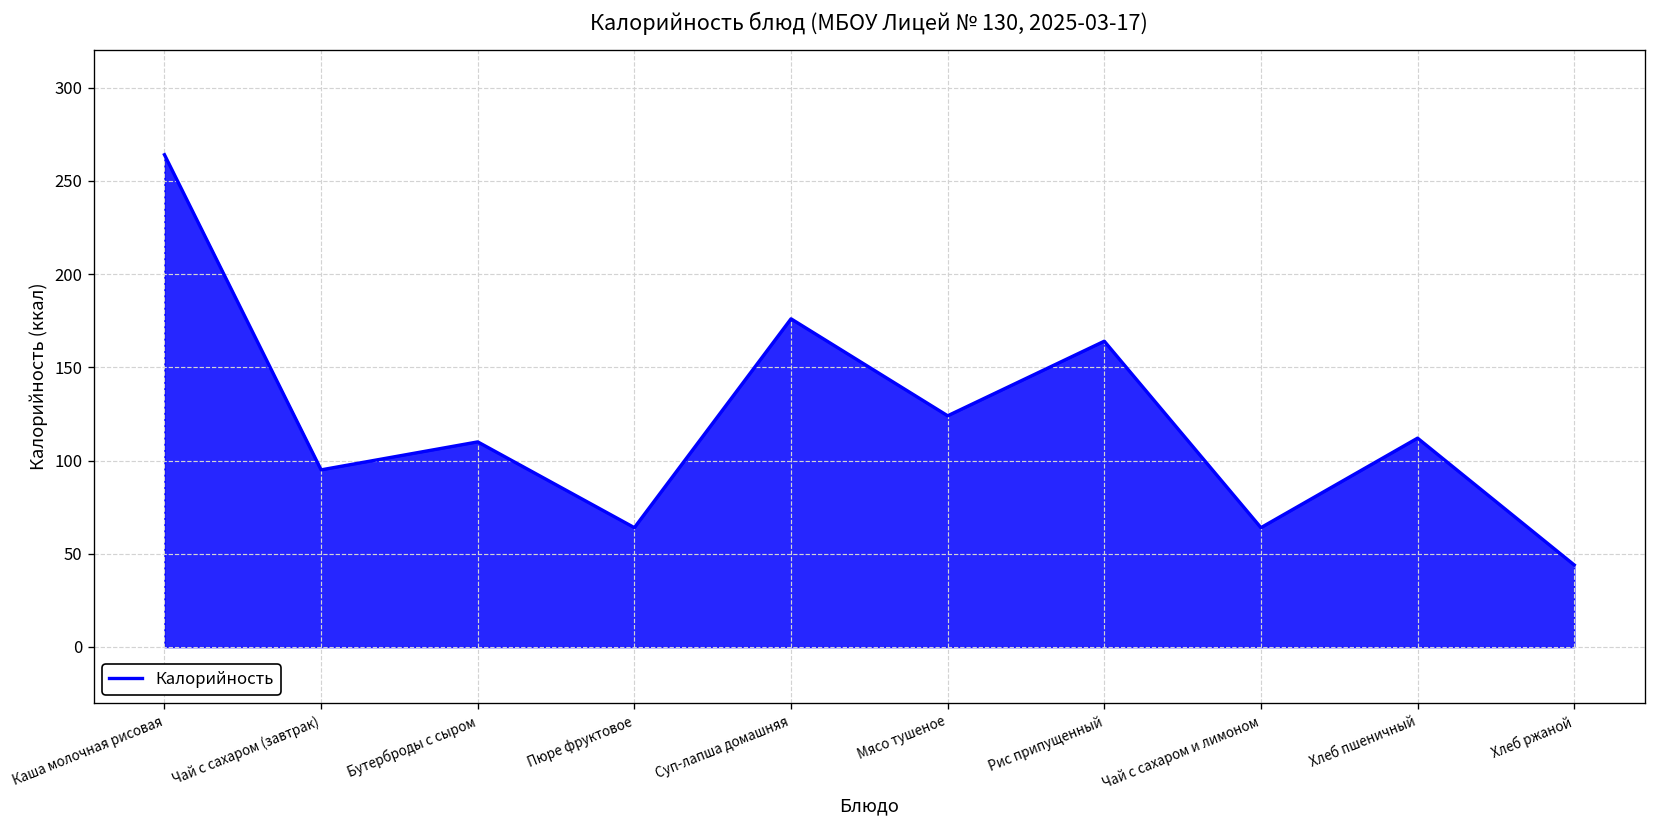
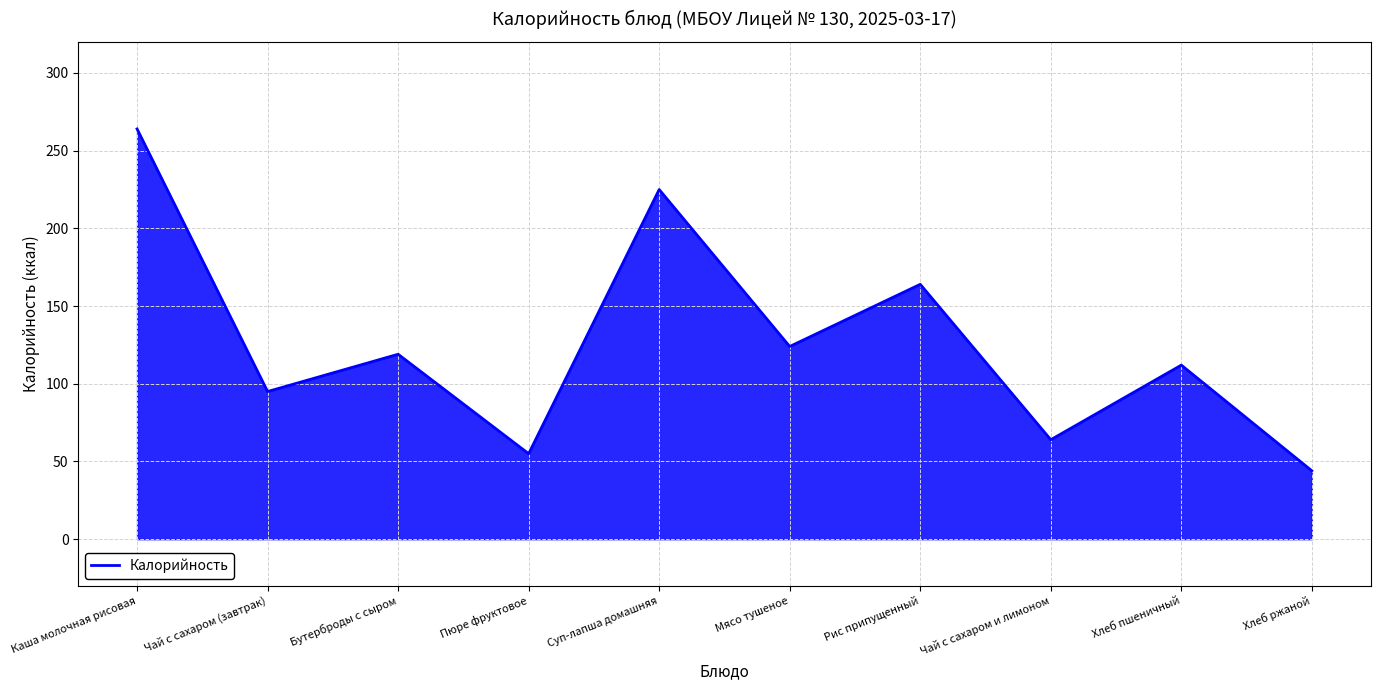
Бутерброды с сыром: 110 -> 119
Пюре фруктовое: 64 -> 55
Суп-лапша домашняя: 176 -> 225
